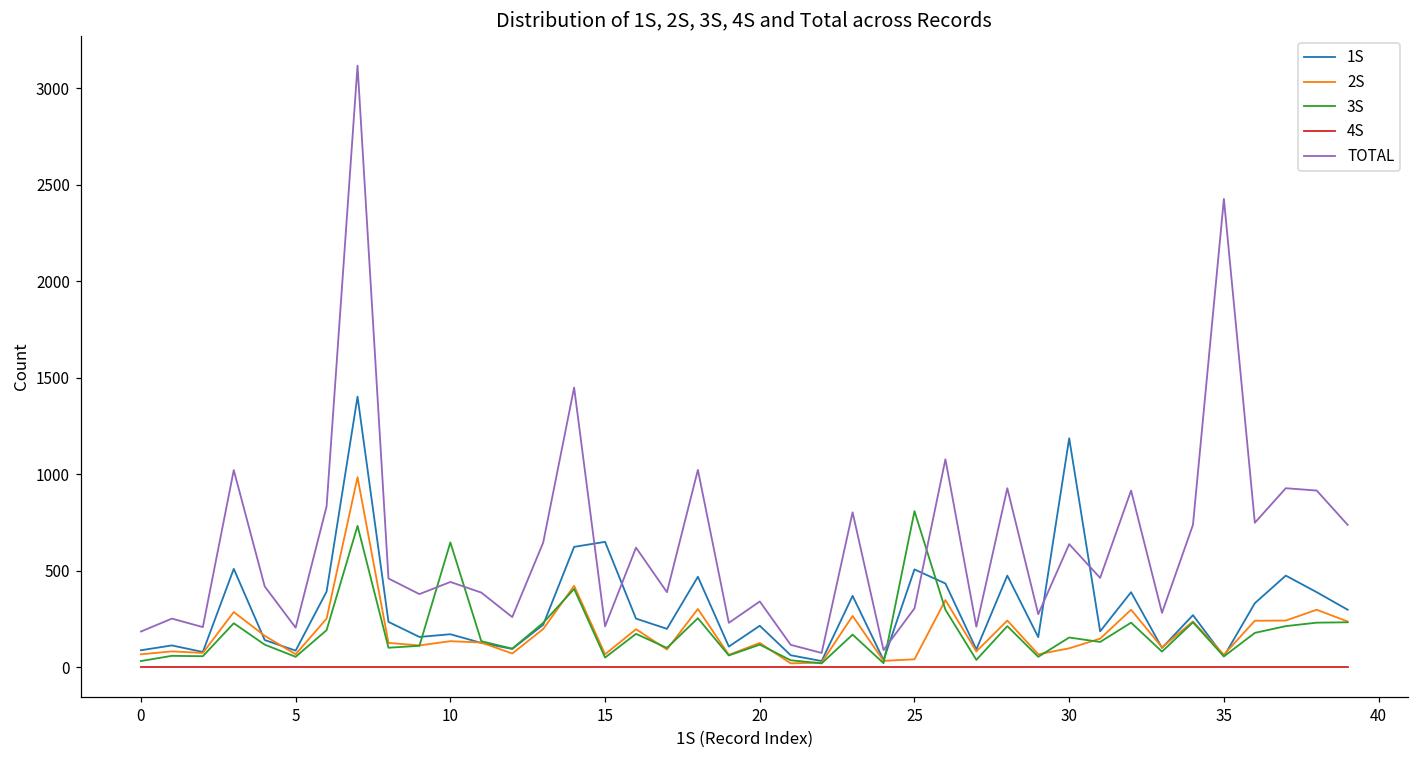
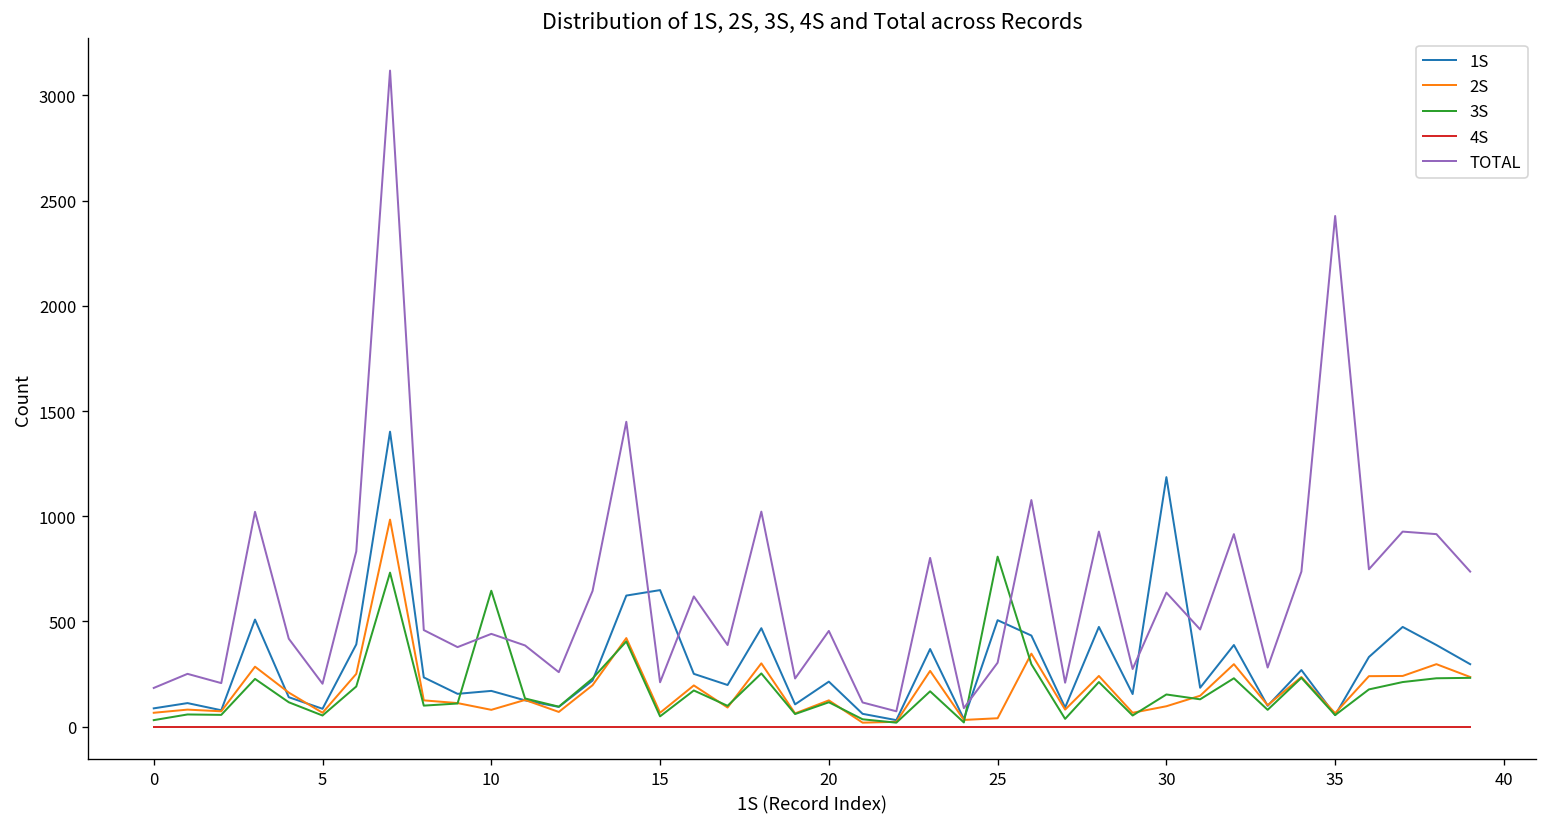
2S, 10: 130 -> 80
TOTAL, 20: 340 -> 460
